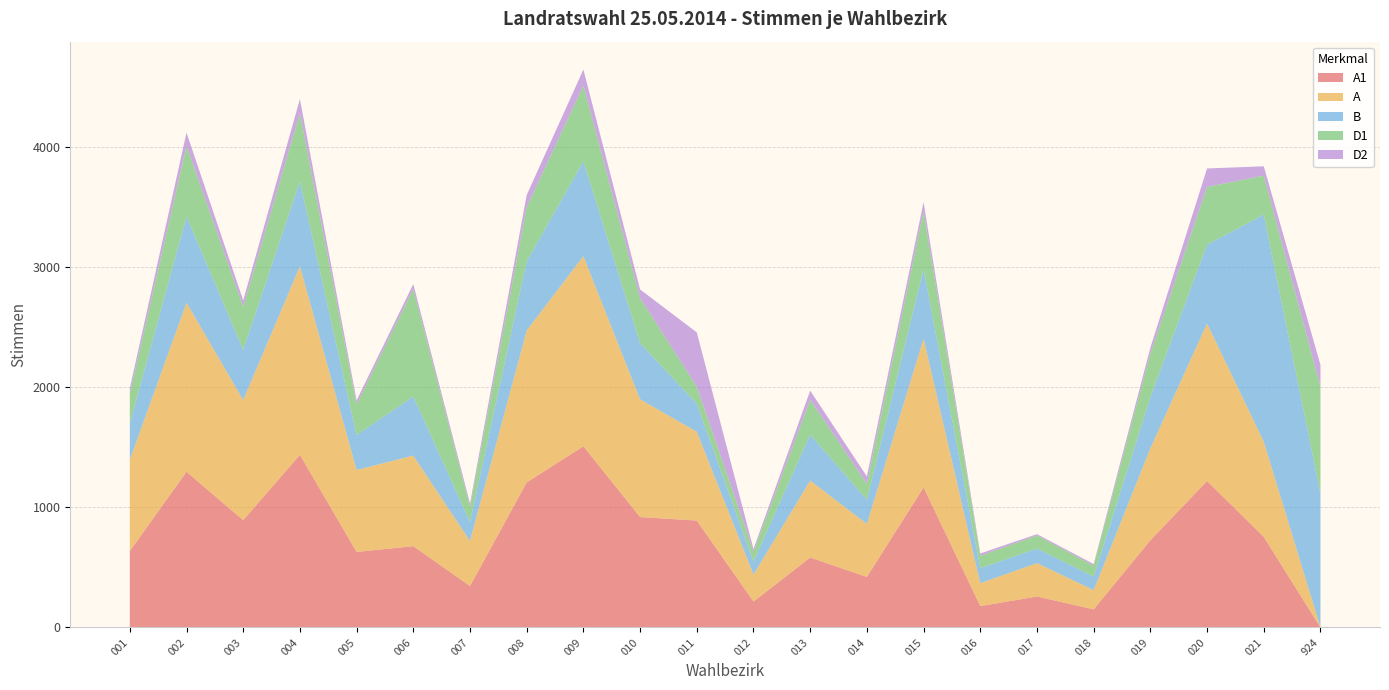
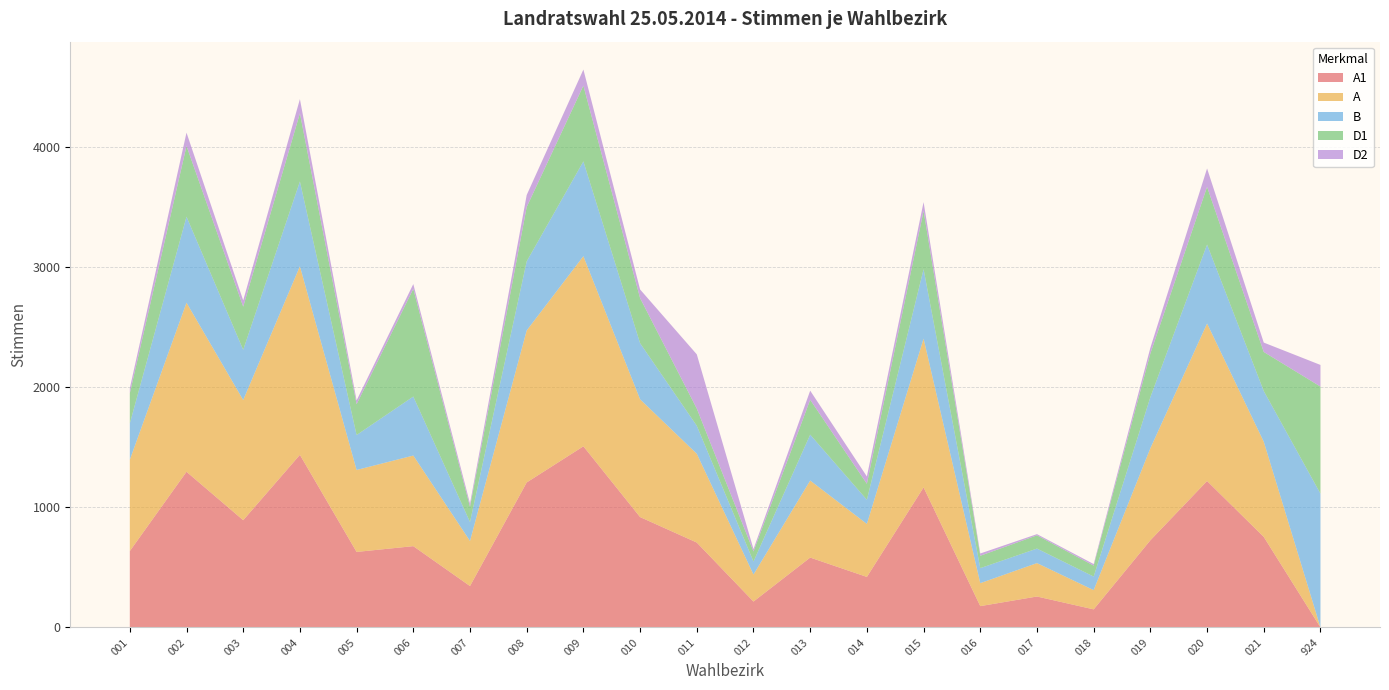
A1, 011: 890 -> 710
B, 021: 1890 -> 420
